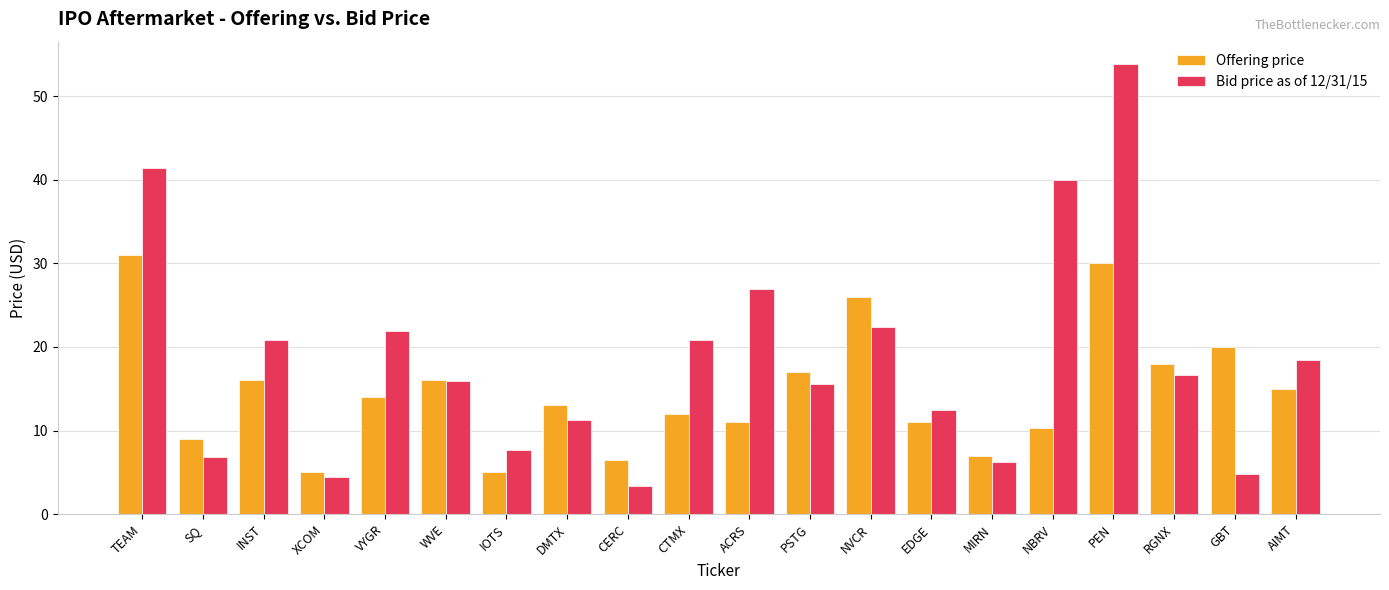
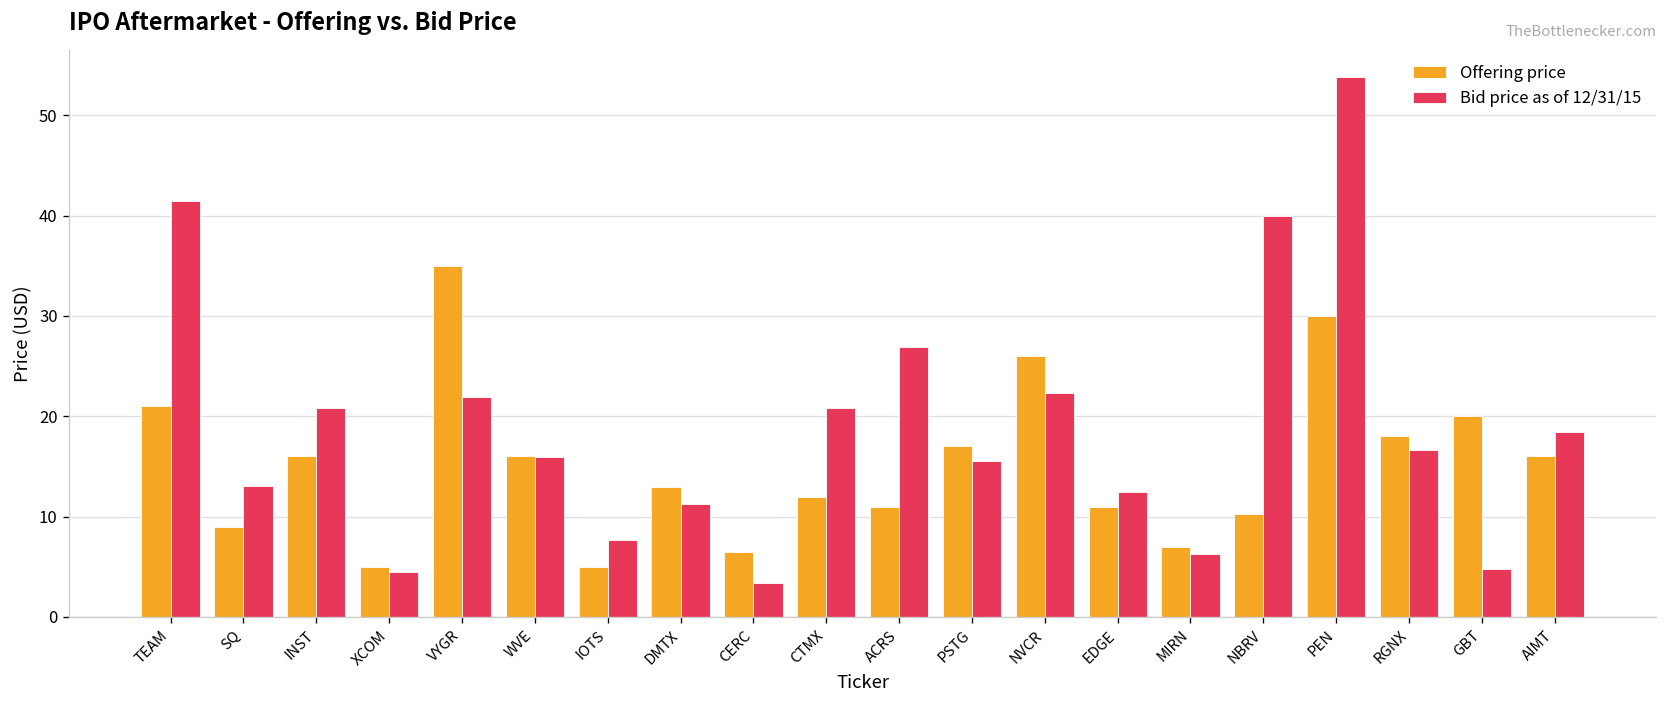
Offering price, TEAM: 31 -> 21
Bid price as of 12/31/15, SQ: 7 -> 13
Offering price, VYGR: 14 -> 35
Offering price, AIMT: 15 -> 16
